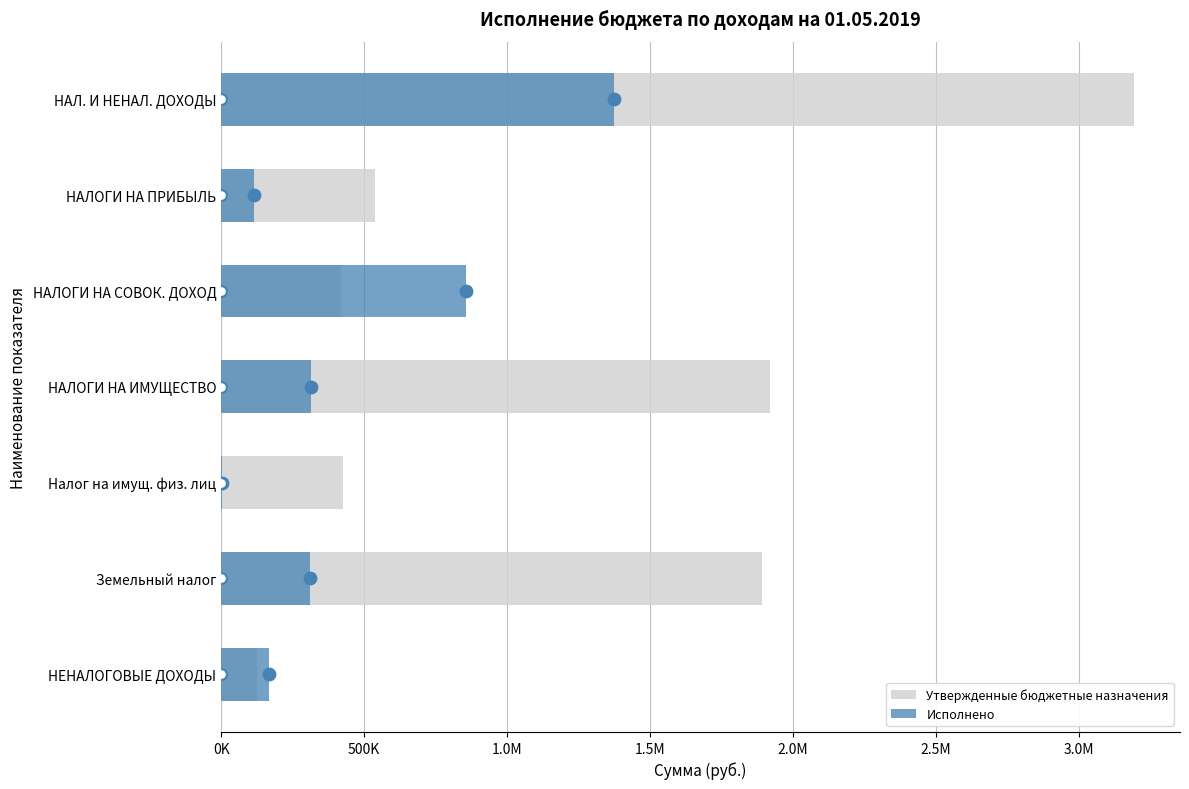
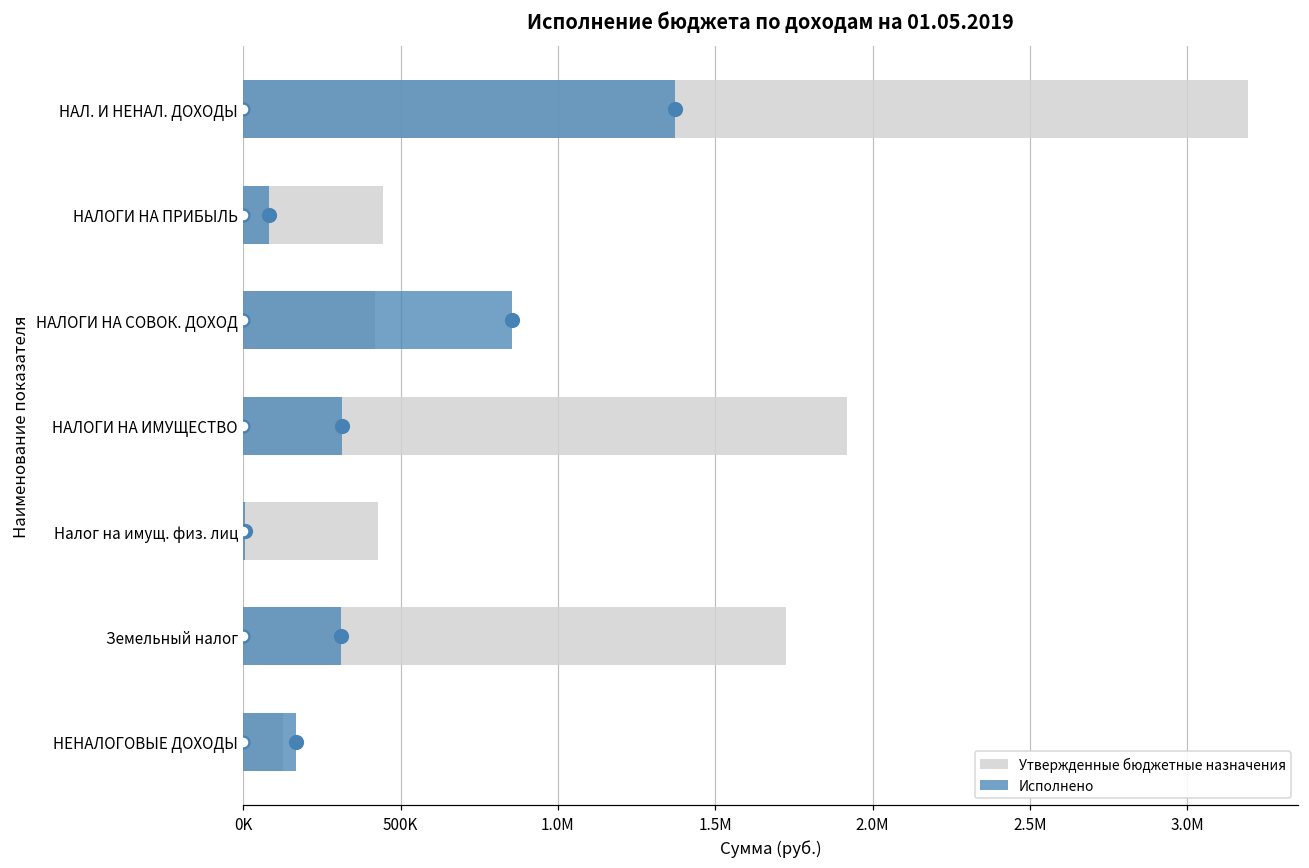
Утвержденные бюджетные назначения, НАЛОГИ НА ПРИБЫЛЬ: 540000 -> 440000
Исполнено, НАЛОГИ НА ПРИБЫЛЬ: 110000 -> 80000
Утвержденные бюджетные назначения, Земельный налог: 1890000 -> 1720000
